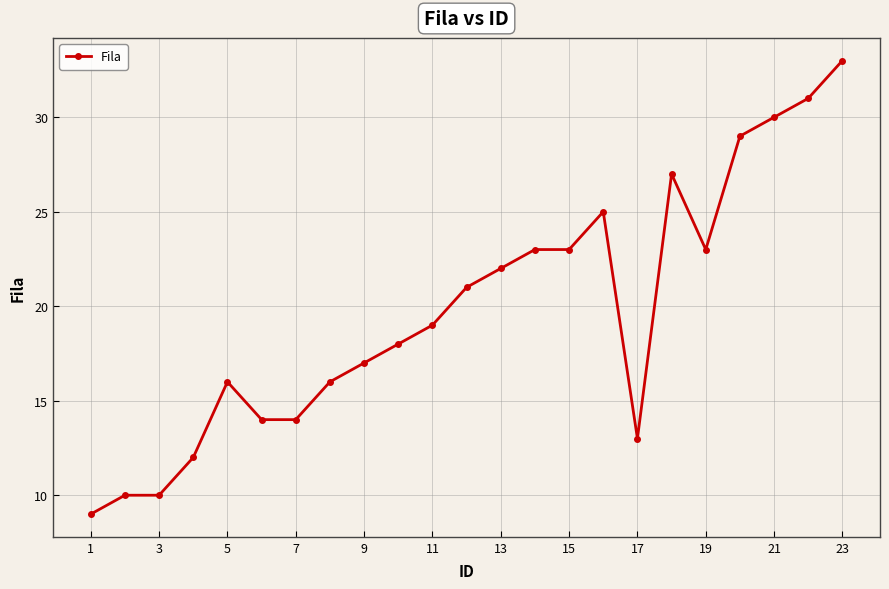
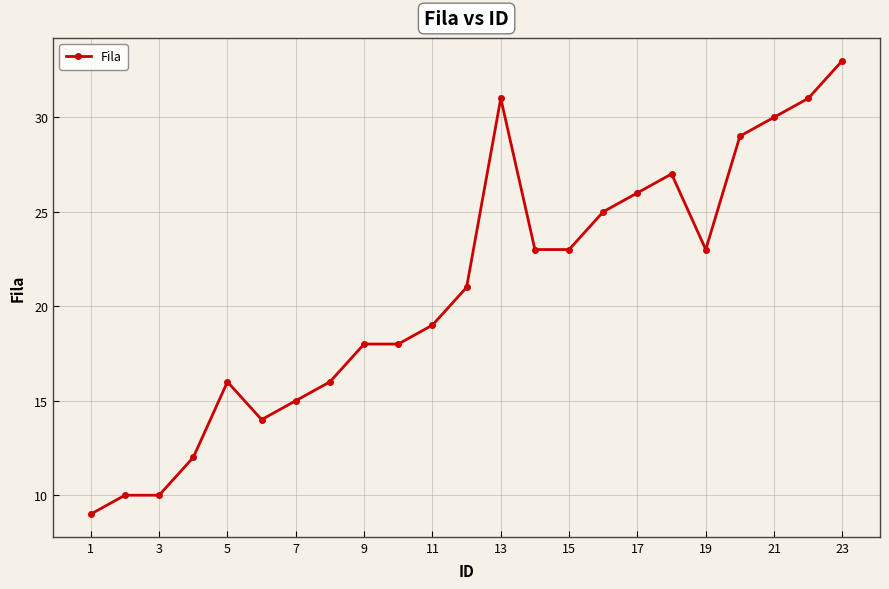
7: 14 -> 15
9: 17 -> 18
13: 22 -> 31
17: 13 -> 26
